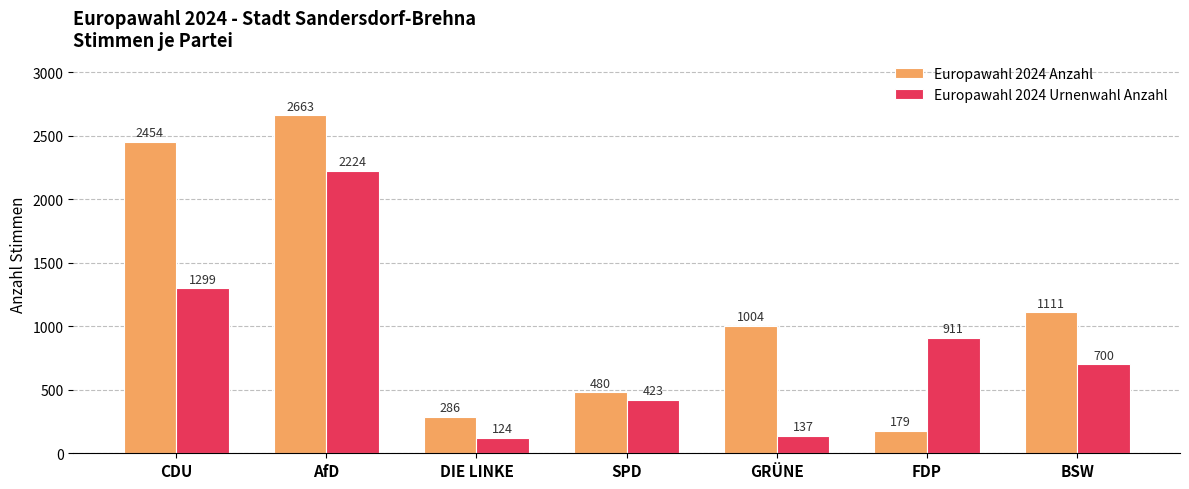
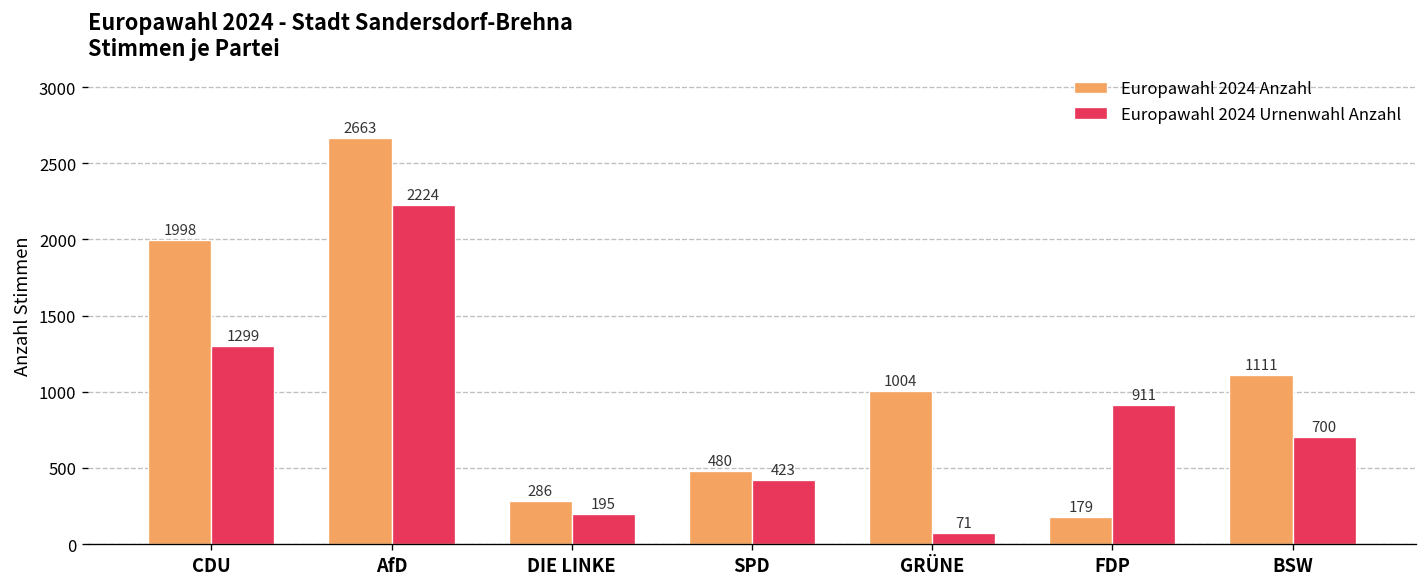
Europawahl 2024 Anzahl, CDU: 2454 -> 1998
Europawahl 2024 Urnenwahl Anzahl, DIE LINKE: 124 -> 195
Europawahl 2024 Urnenwahl Anzahl, GRÜNE: 137 -> 71
